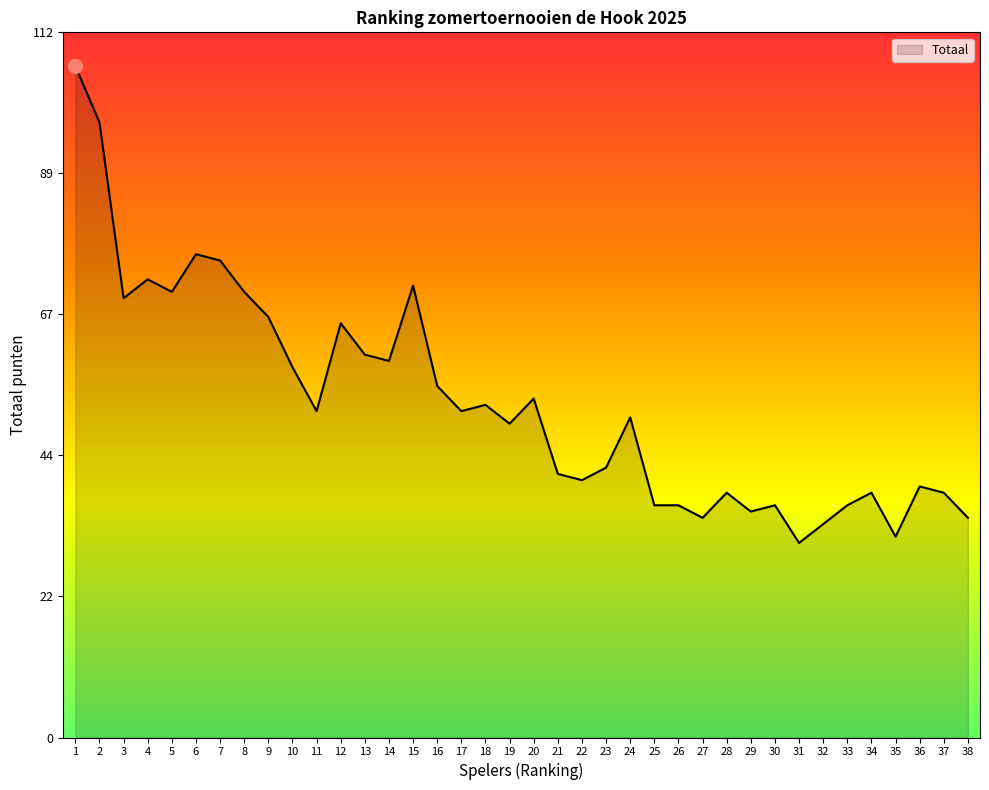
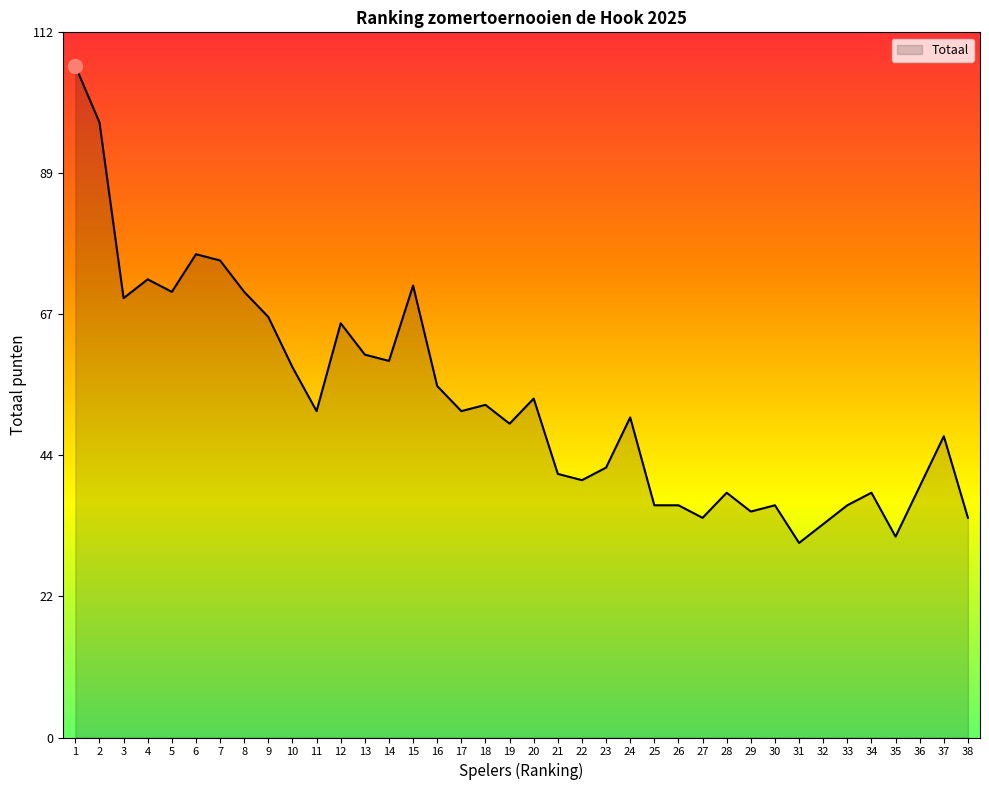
Totaal, 37: 39 -> 48
